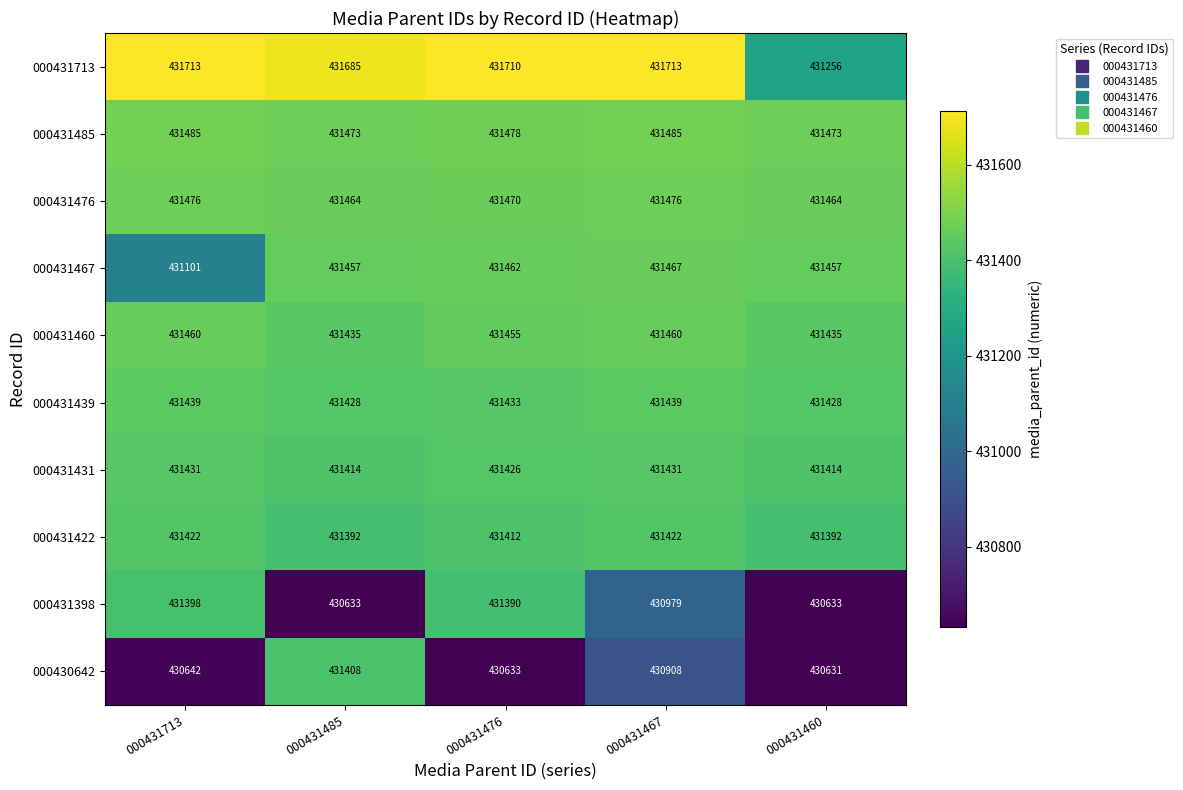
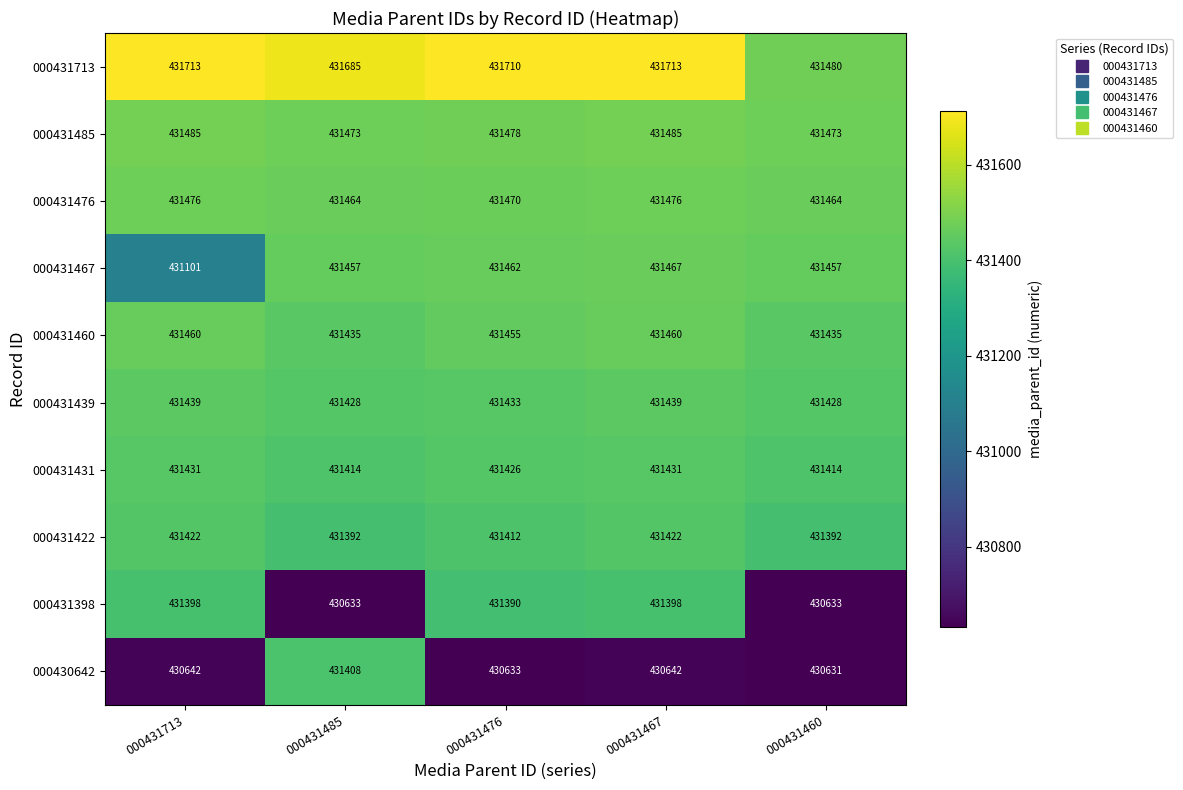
000431713, 000431460: 431256 -> 431480
000431398, 000431467: 430979 -> 431398
000430642, 000431467: 430908 -> 430642
